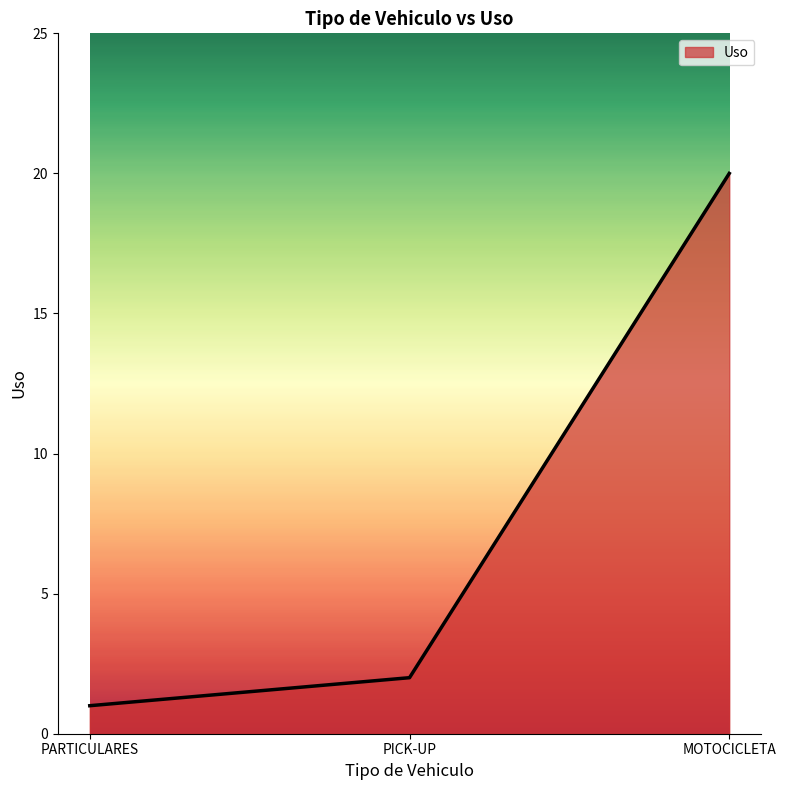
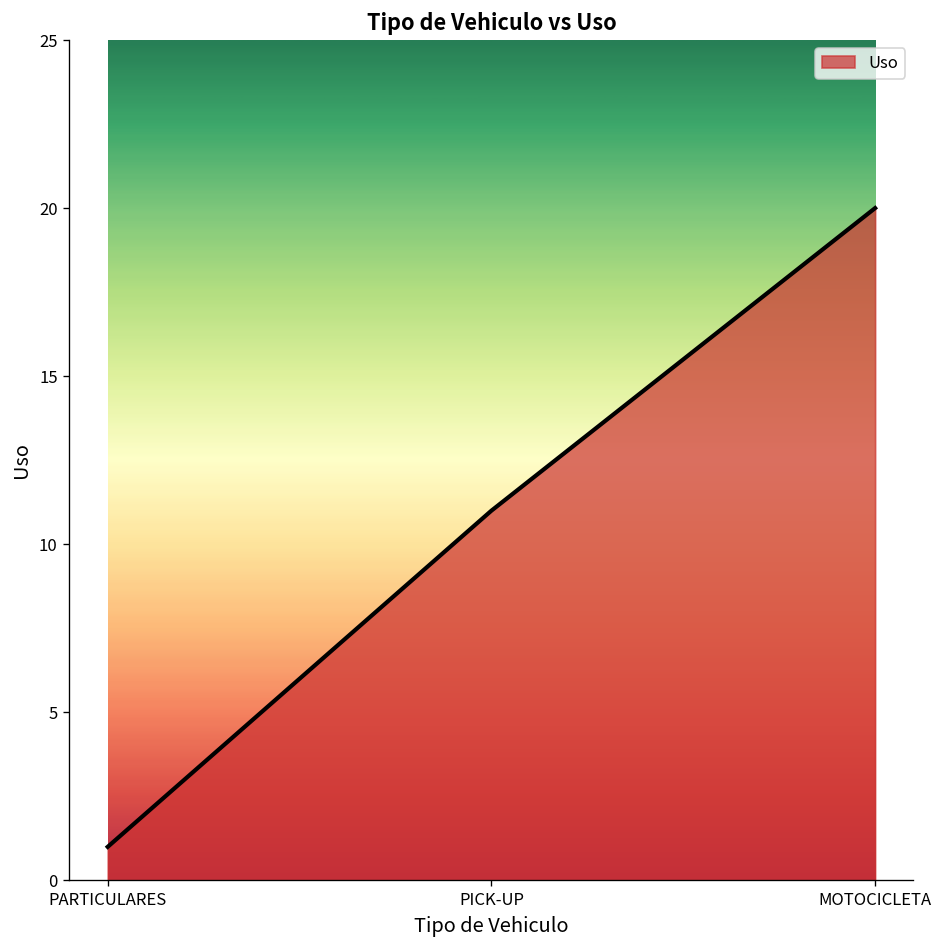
PICK-UP: 2 -> 11
